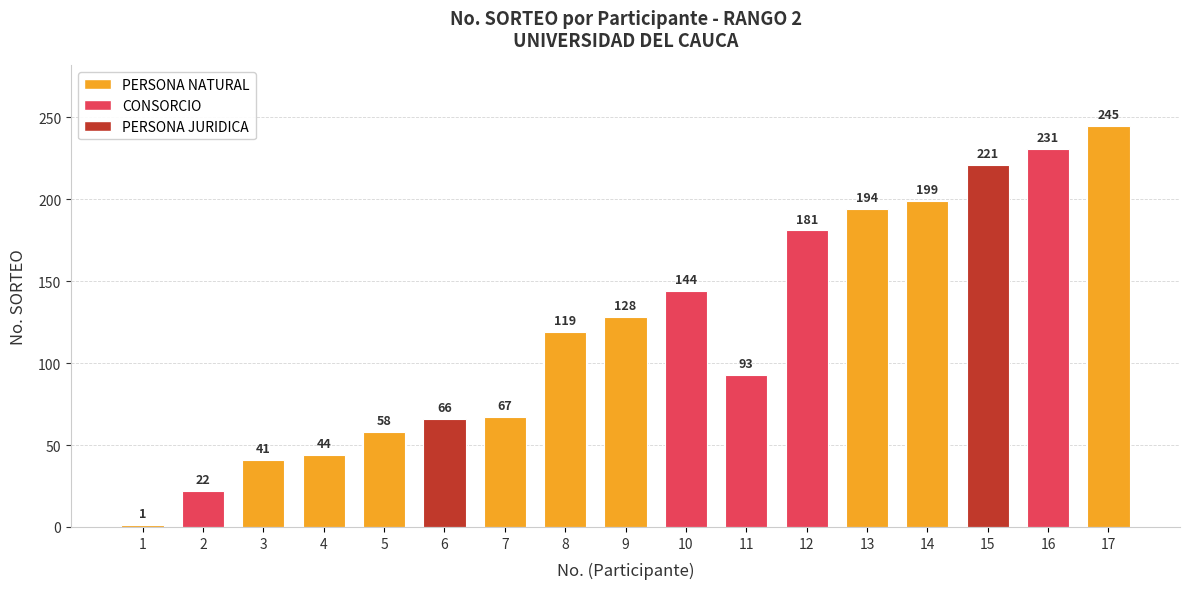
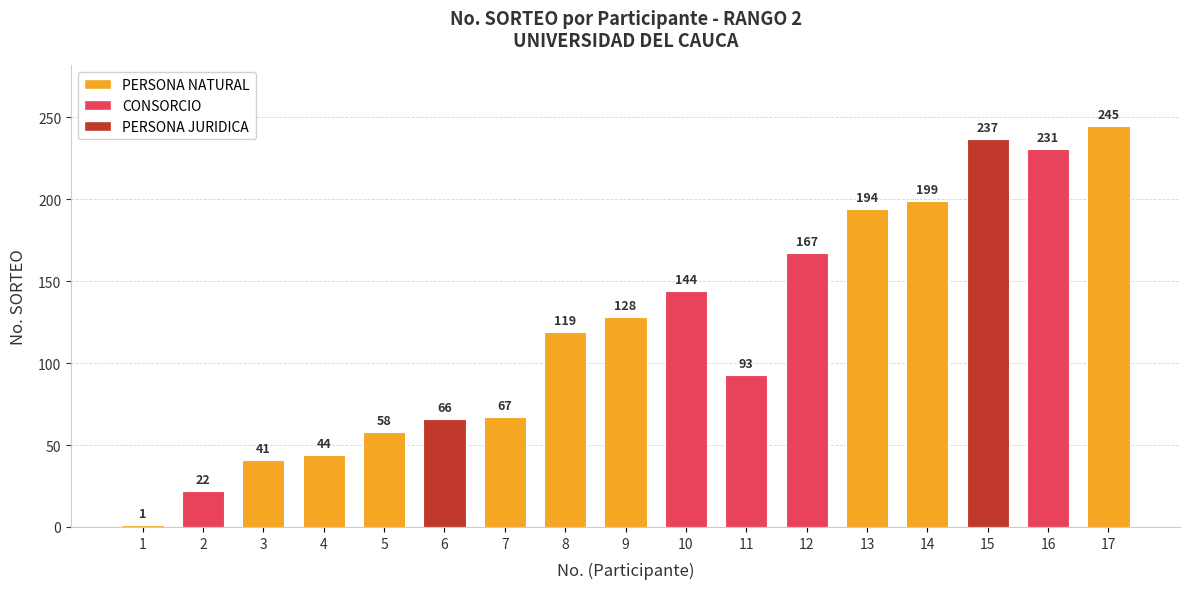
12: 181 -> 167
15: 221 -> 237
